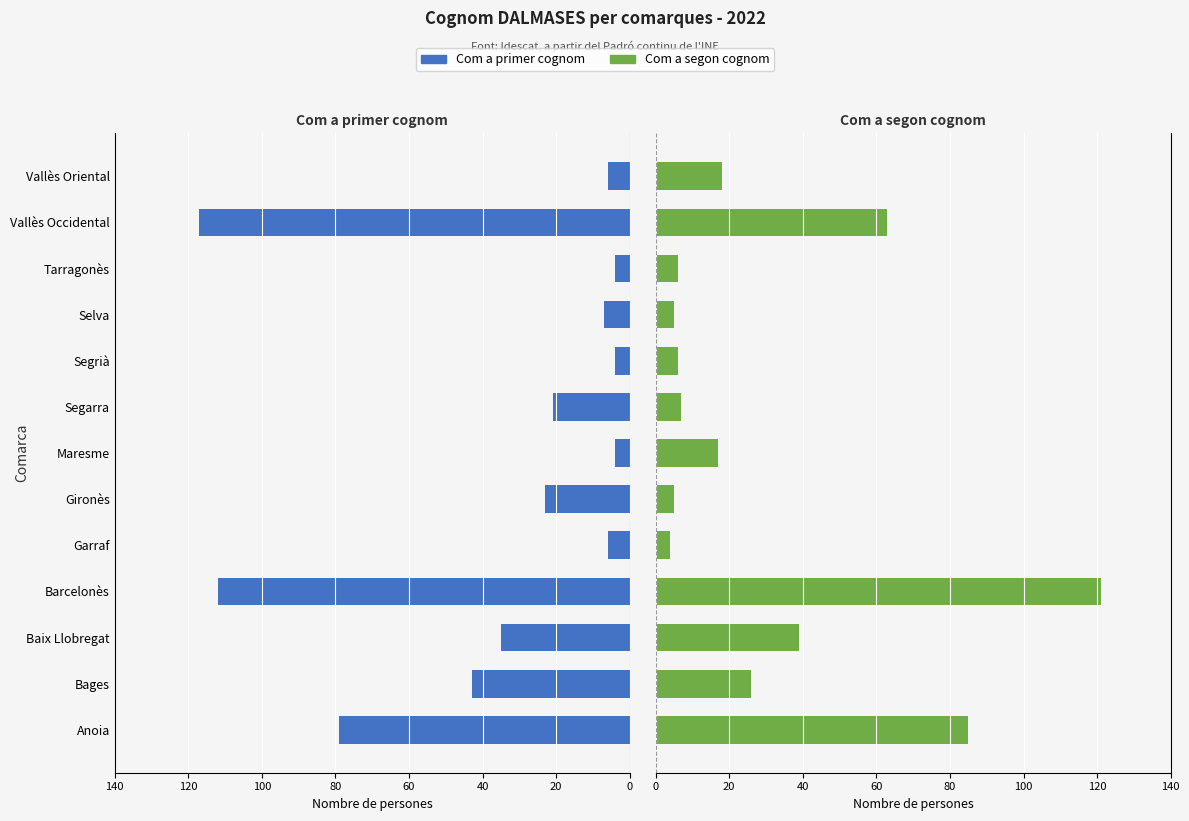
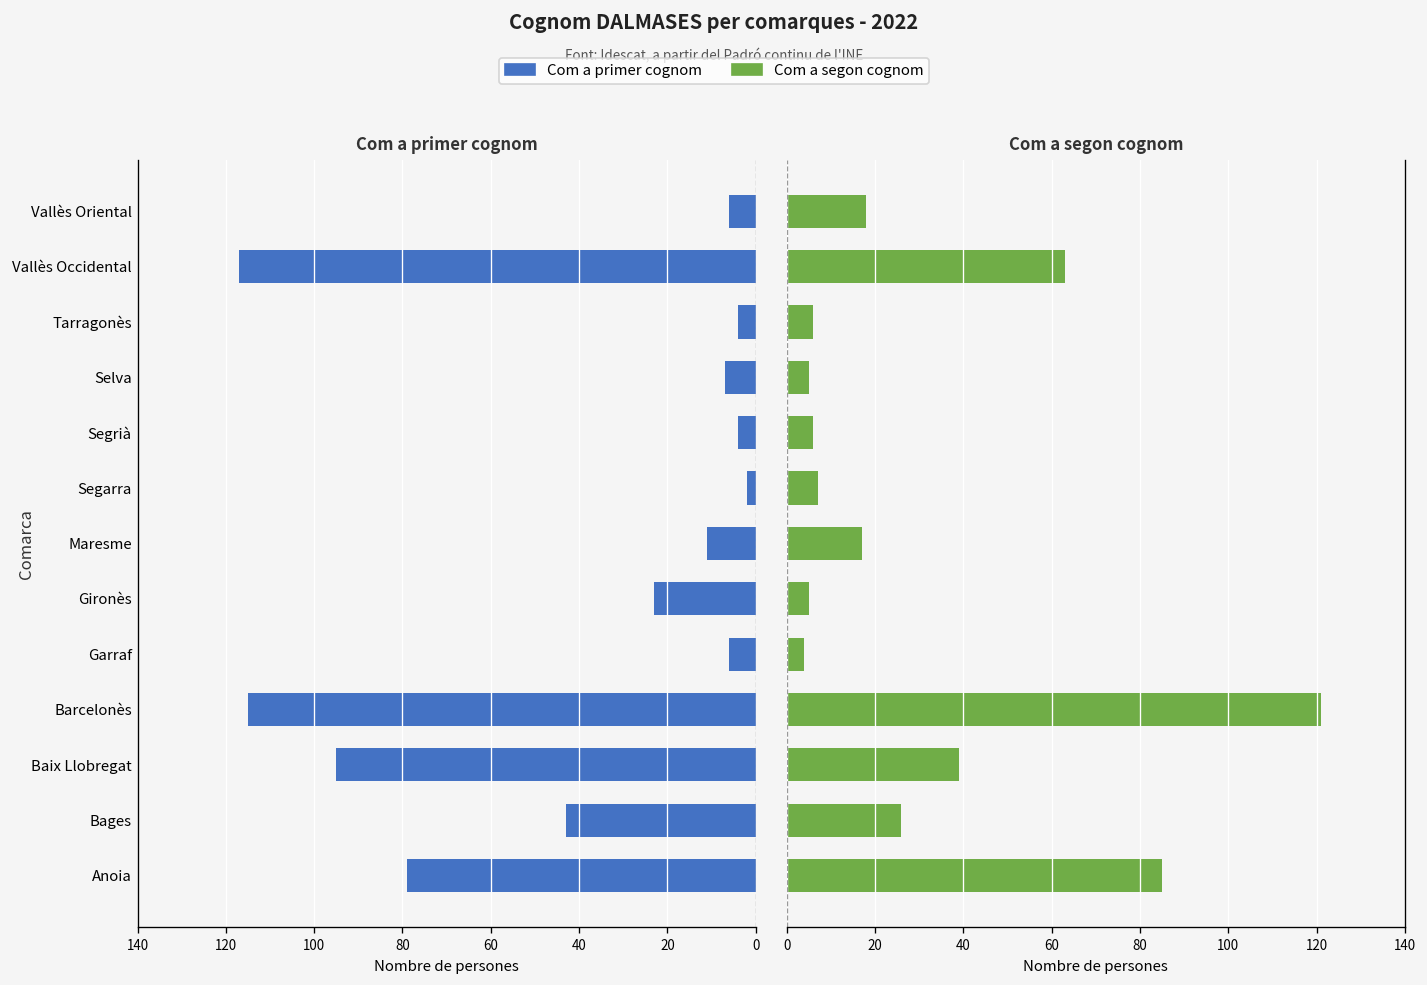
Com a primer cognom, Segarra: 21 -> 2
Com a primer cognom, Maresme: 4 -> 11
Com a primer cognom, Barcelonès: 112 -> 115
Com a primer cognom, Baix Llobregat: 35 -> 95
